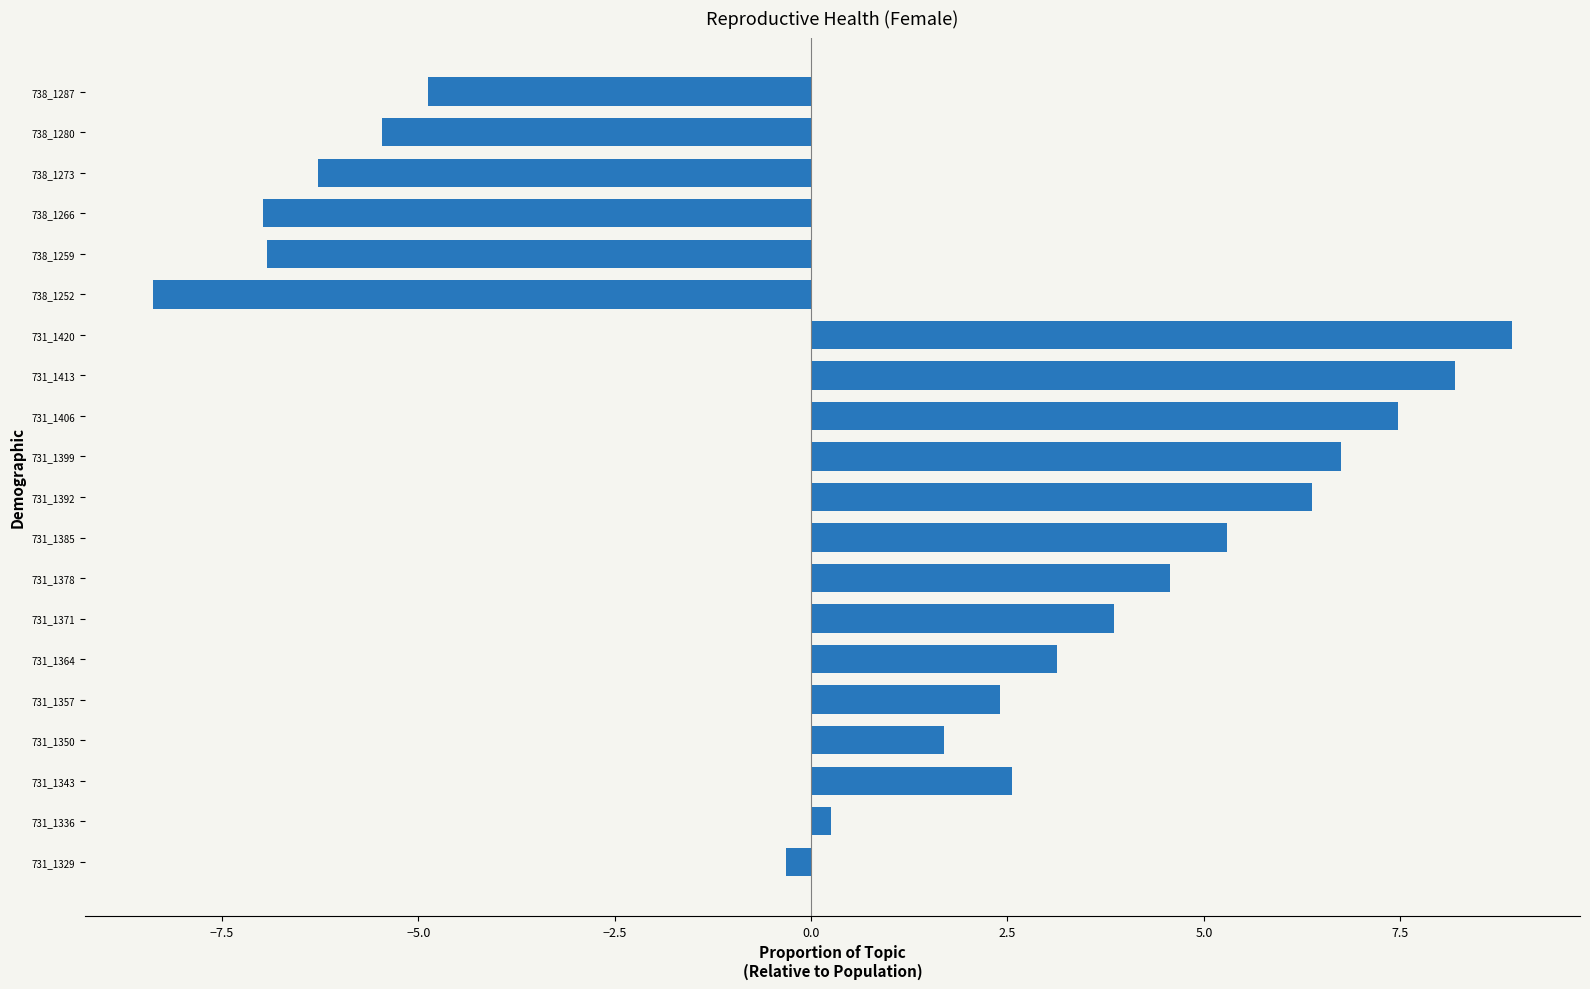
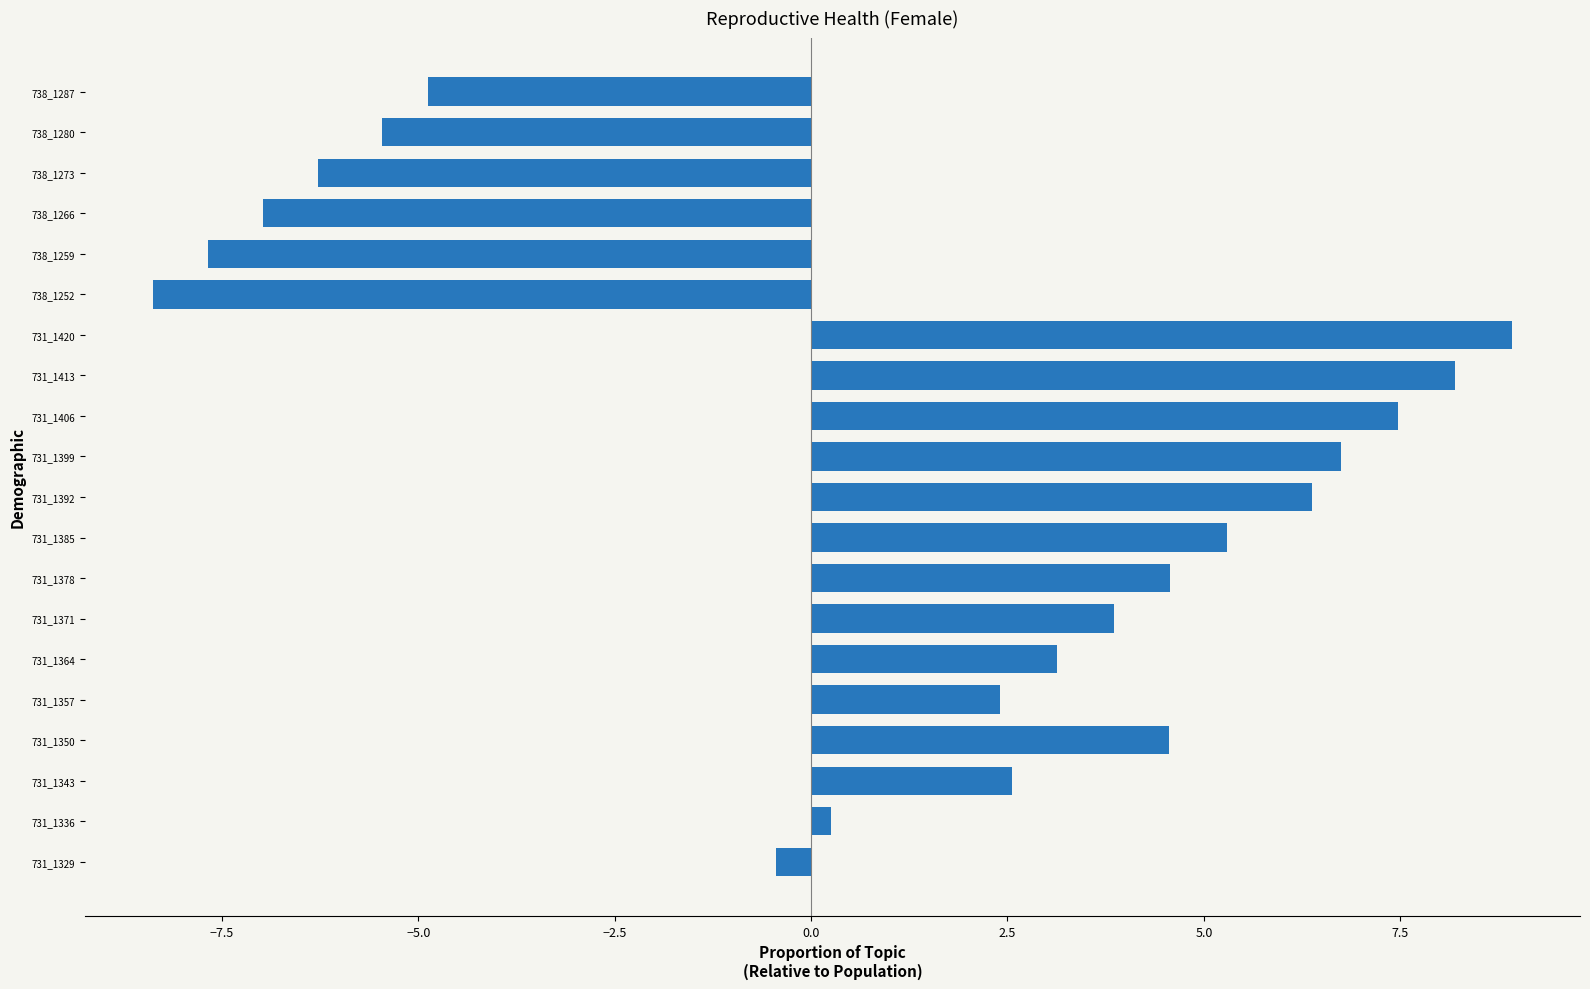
738_1259: -6.9 -> -7.7
731_1350: 1.7 -> 4.6
731_1329: -0.3 -> -0.5
